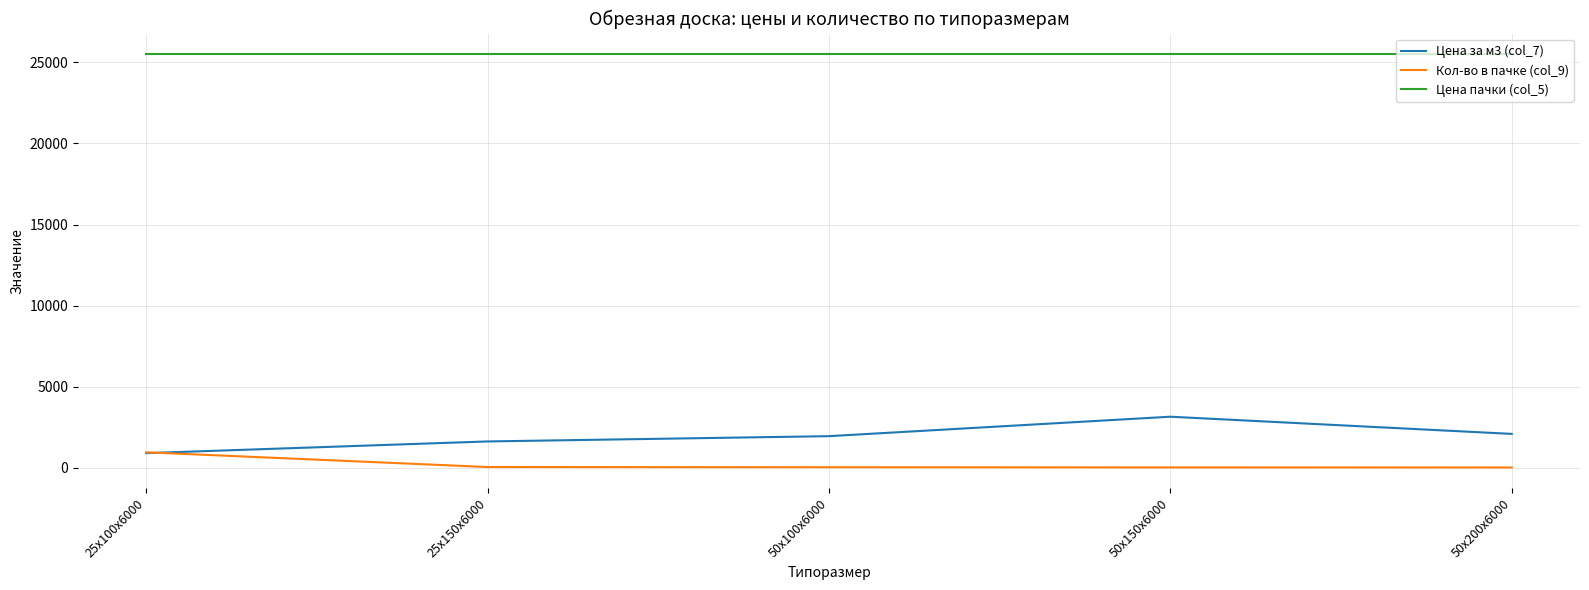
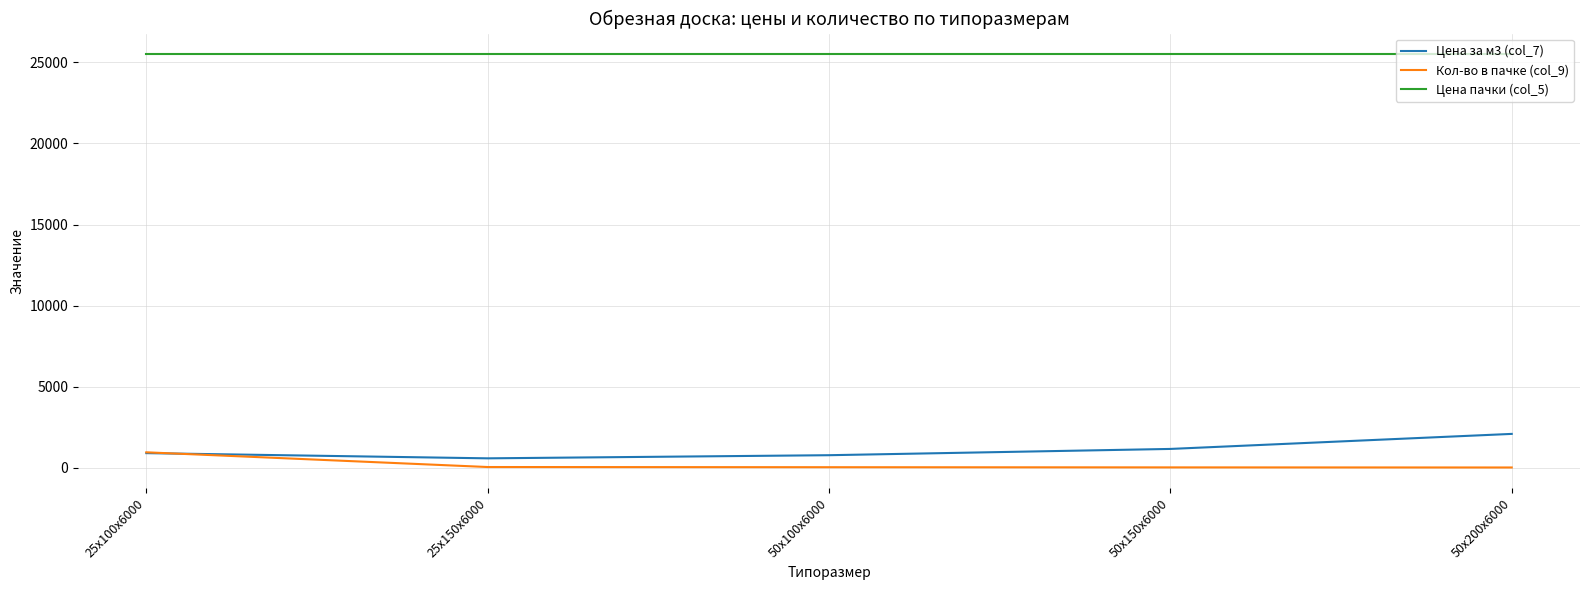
Цена за м3 (col_7), 25x150x6000: 1600 -> 600
Цена за м3 (col_7), 50x100x6000: 1900 -> 800
Цена за м3 (col_7), 50x150x6000: 3100 -> 1200
